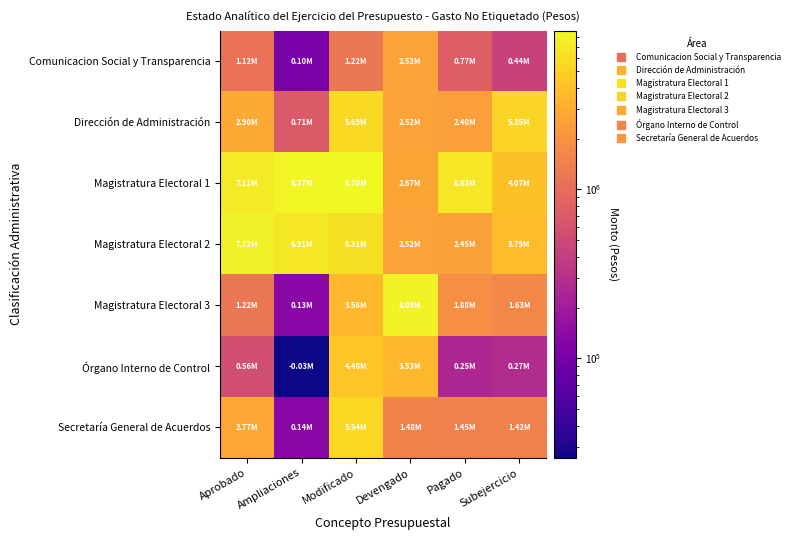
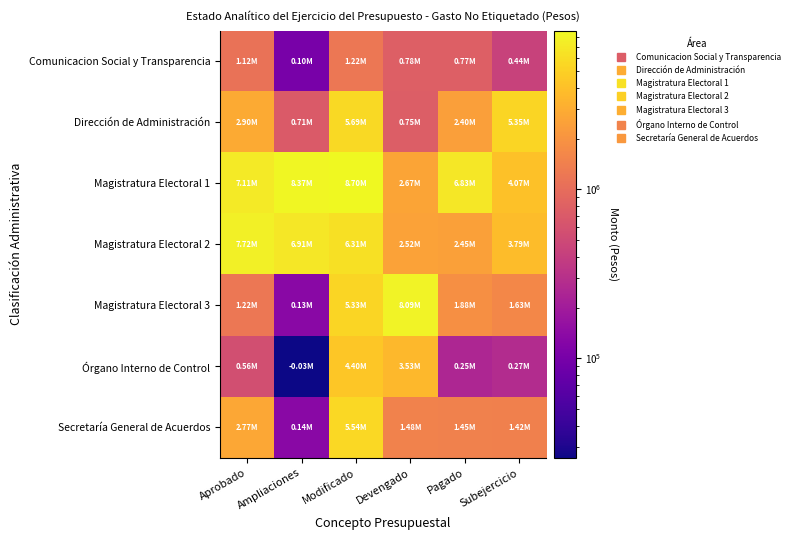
Comunicacion Social y Transparencia, Devengado: 2.52M -> 0.78M
Dirección de Administración, Devengado: 2.52M -> 0.75M
Magistratura Electoral 3, Modificado: 3.58M -> 5.33M
